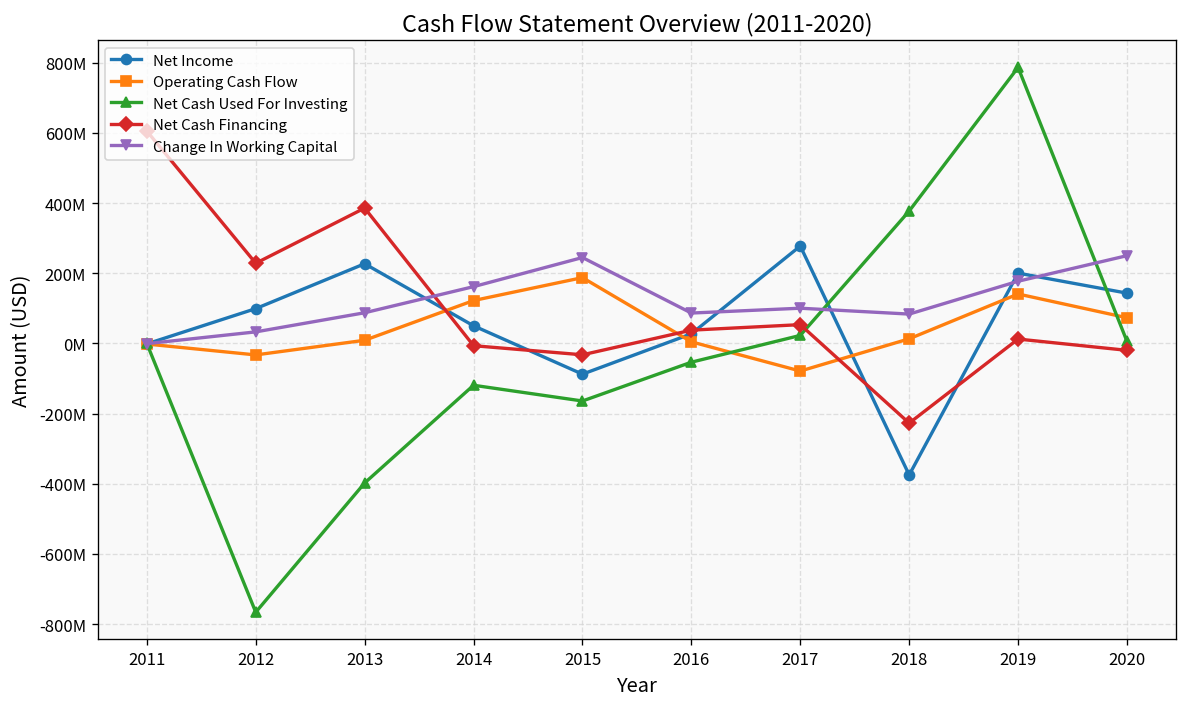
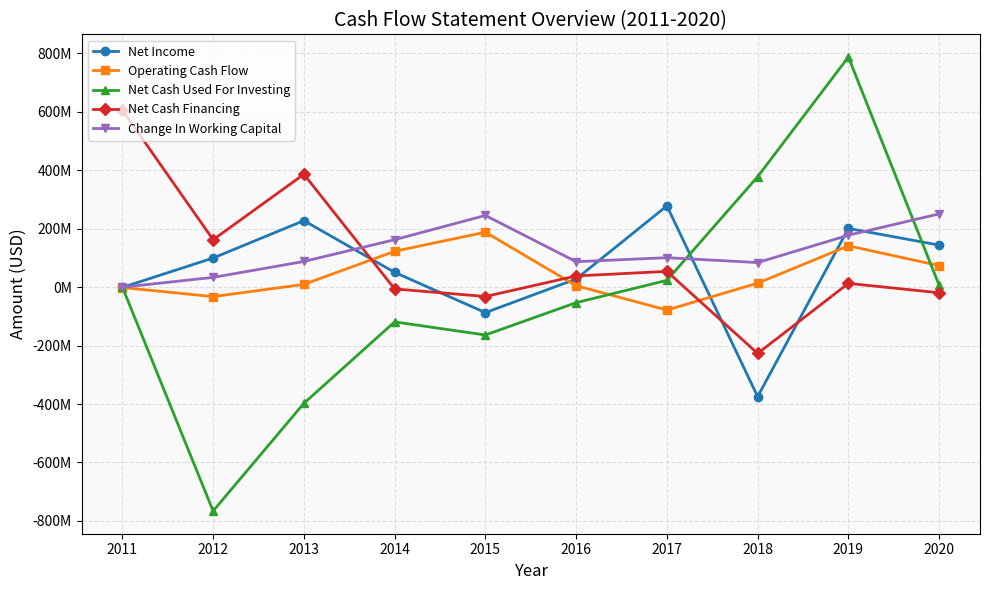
Net Cash Financing, 2012: 230000000 -> 160000000
